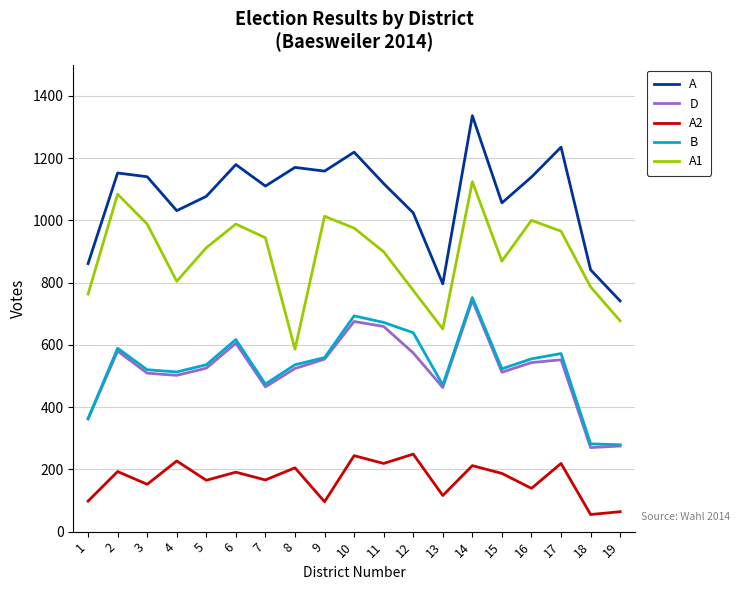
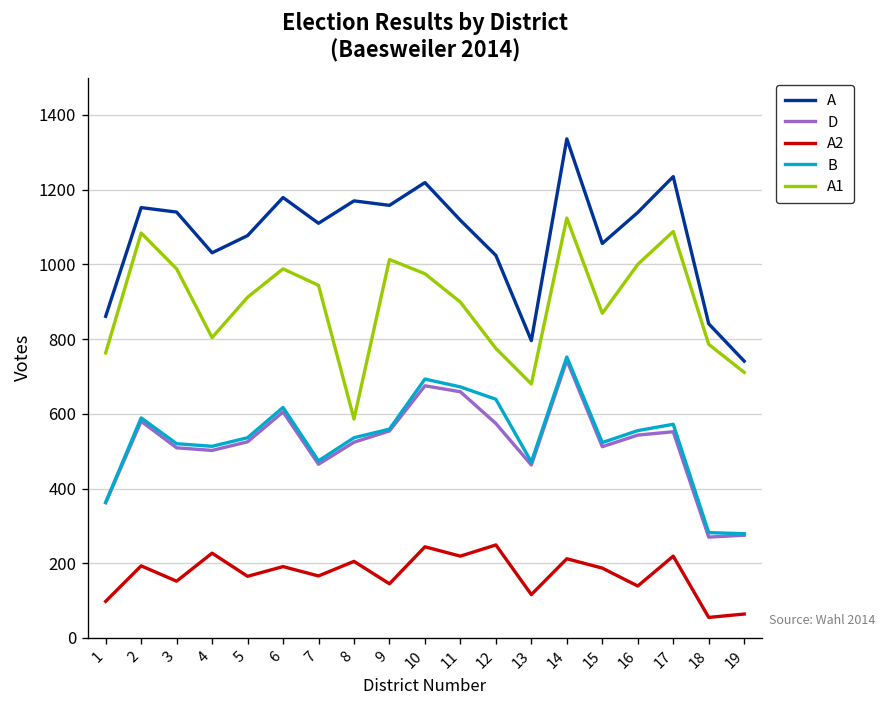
A2, 9: 100 -> 150
A1, 13: 650 -> 680
A1, 17: 970 -> 1090
A1, 19: 680 -> 710
